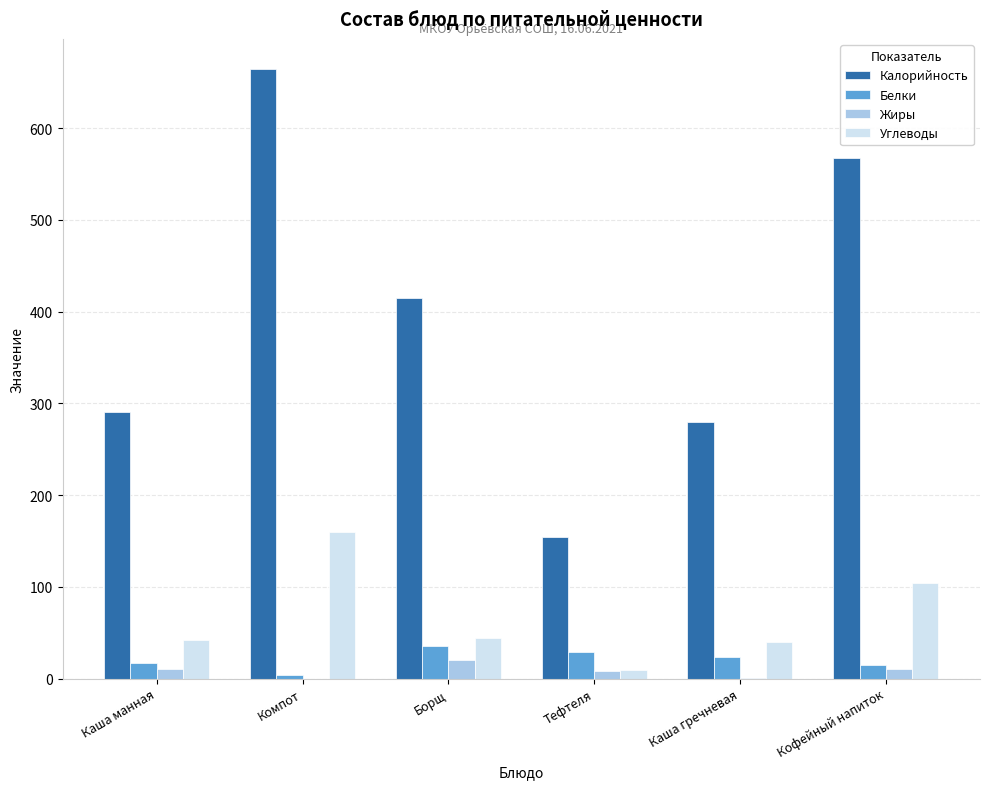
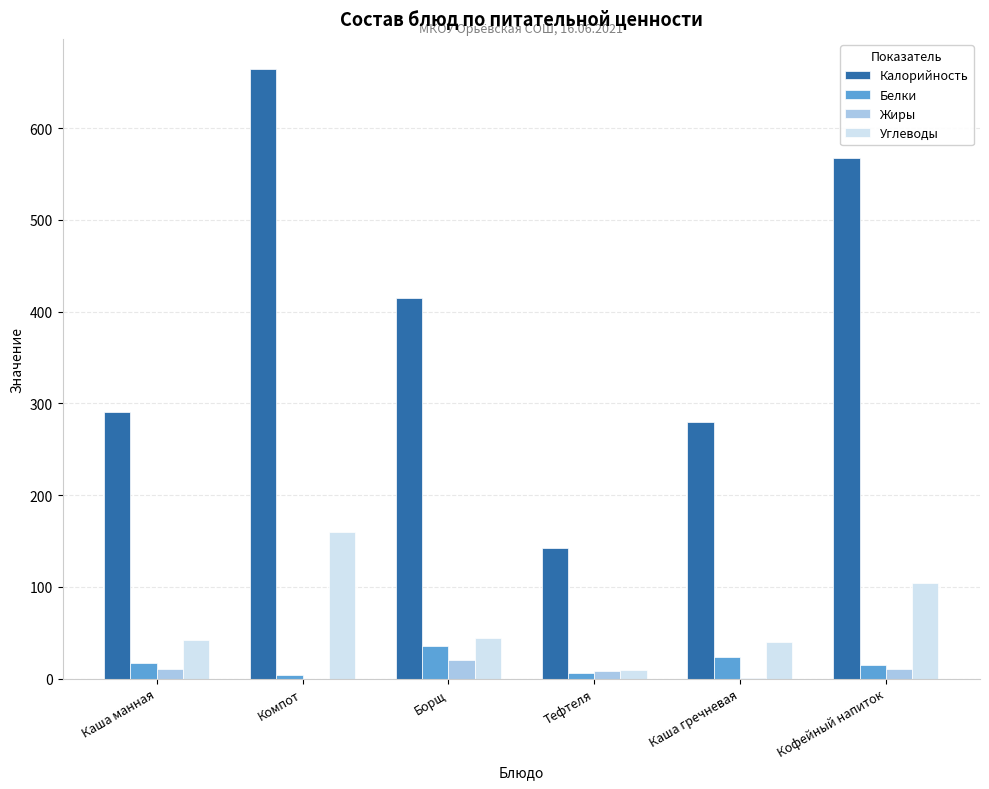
Калорийность, Тефтеля: 150 -> 140
Белки, Тефтеля: 30 -> 10
